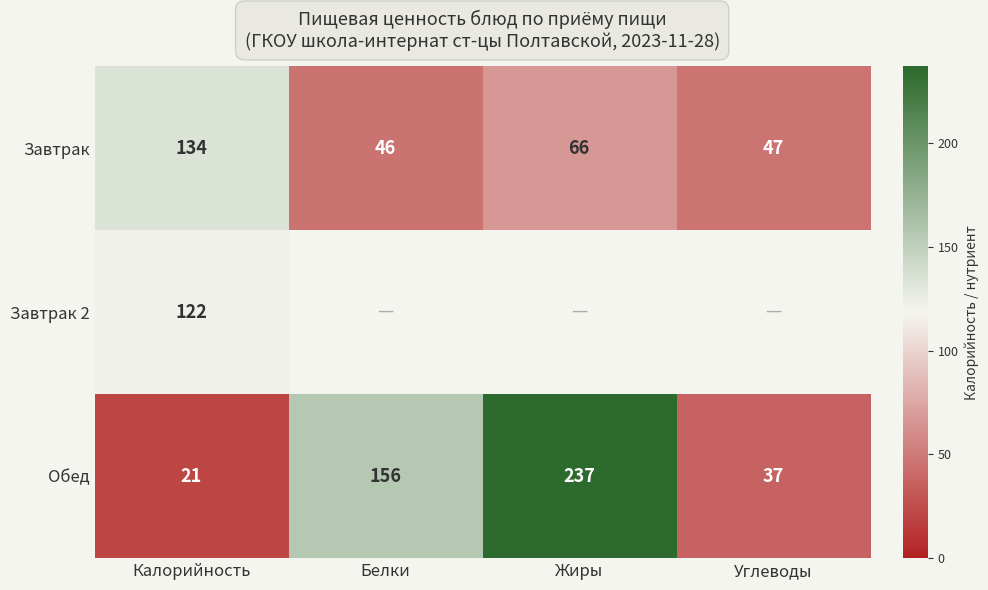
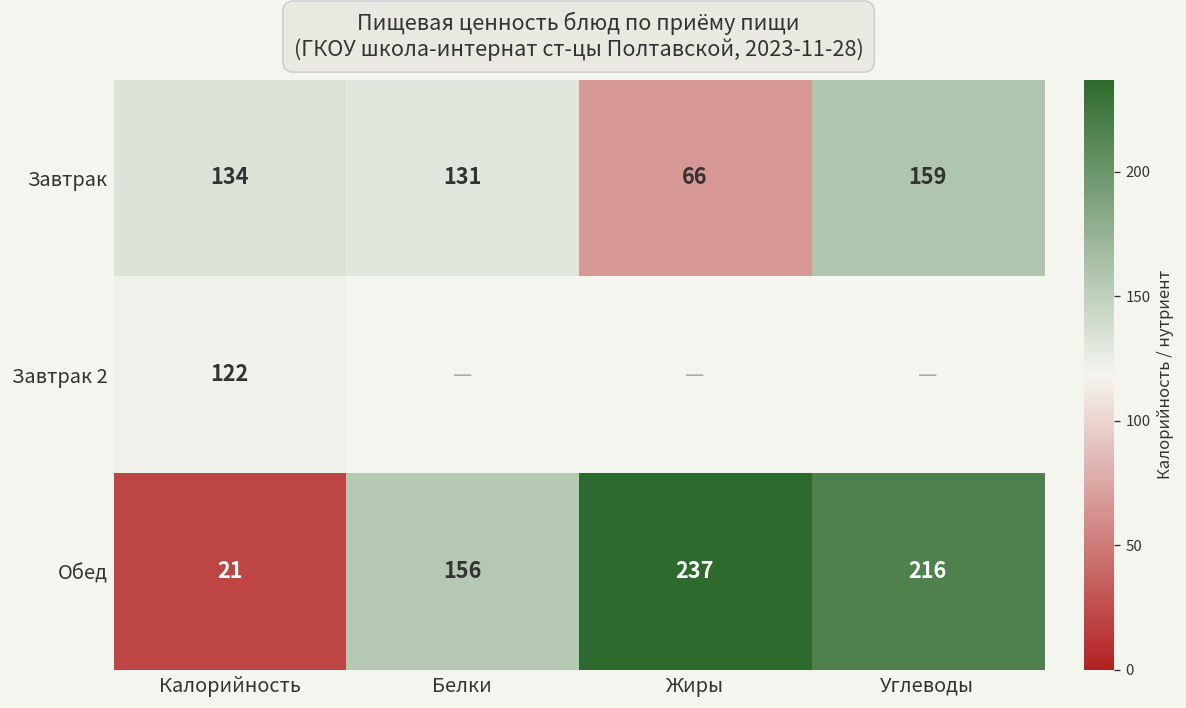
Завтрак, Белки: 46 -> 131
Завтрак, Углеводы: 47 -> 159
Обед, Углеводы: 37 -> 216
